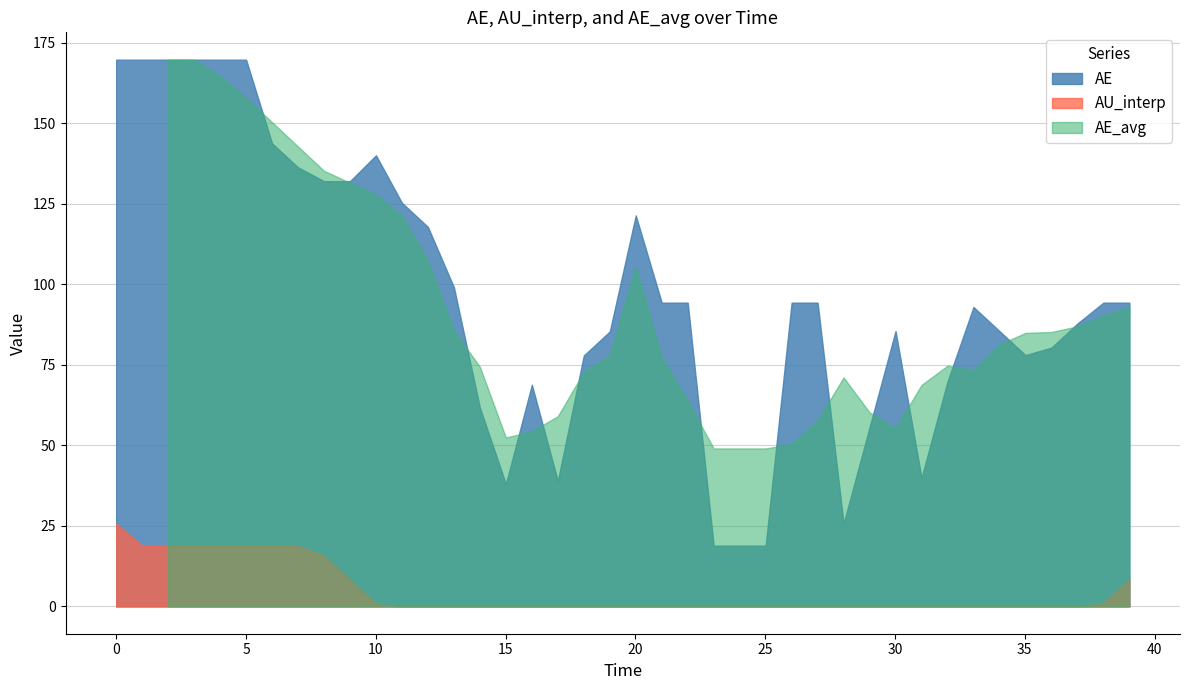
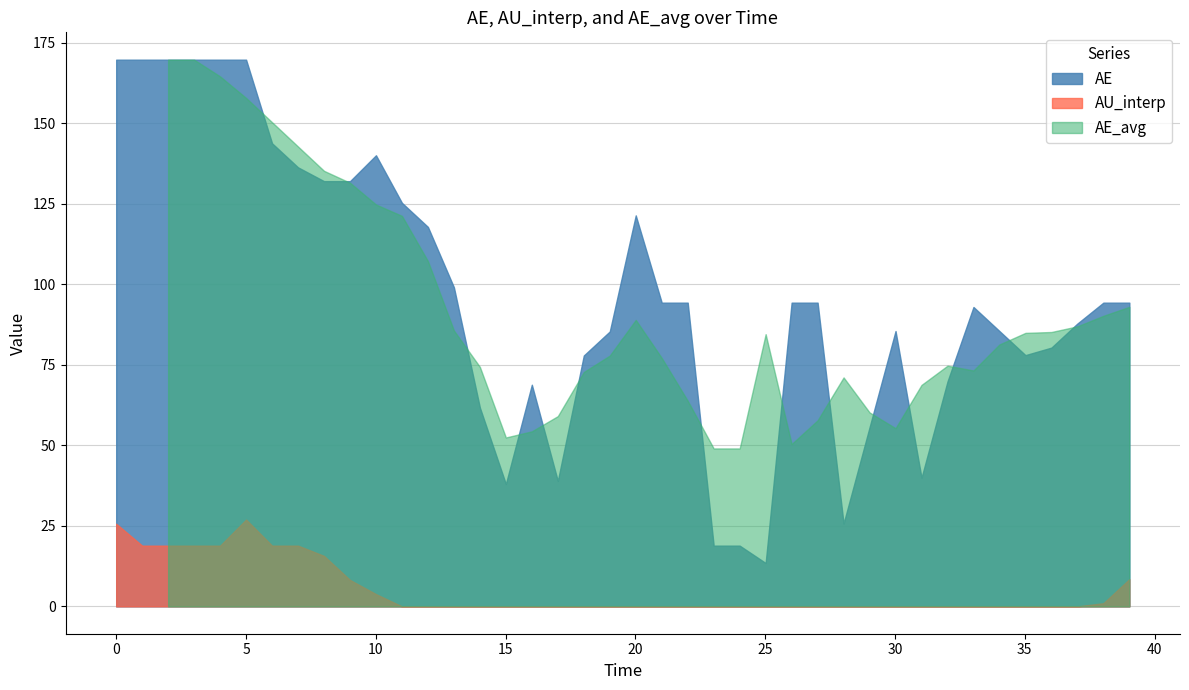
AU_interp, 5: 19 -> 27
AU_interp, 10: 1 -> 4
AE_avg, 10: 128 -> 125
AE_avg, 20: 105 -> 89
AE, 25: 19 -> 13
AE_avg, 25: 49 -> 85
